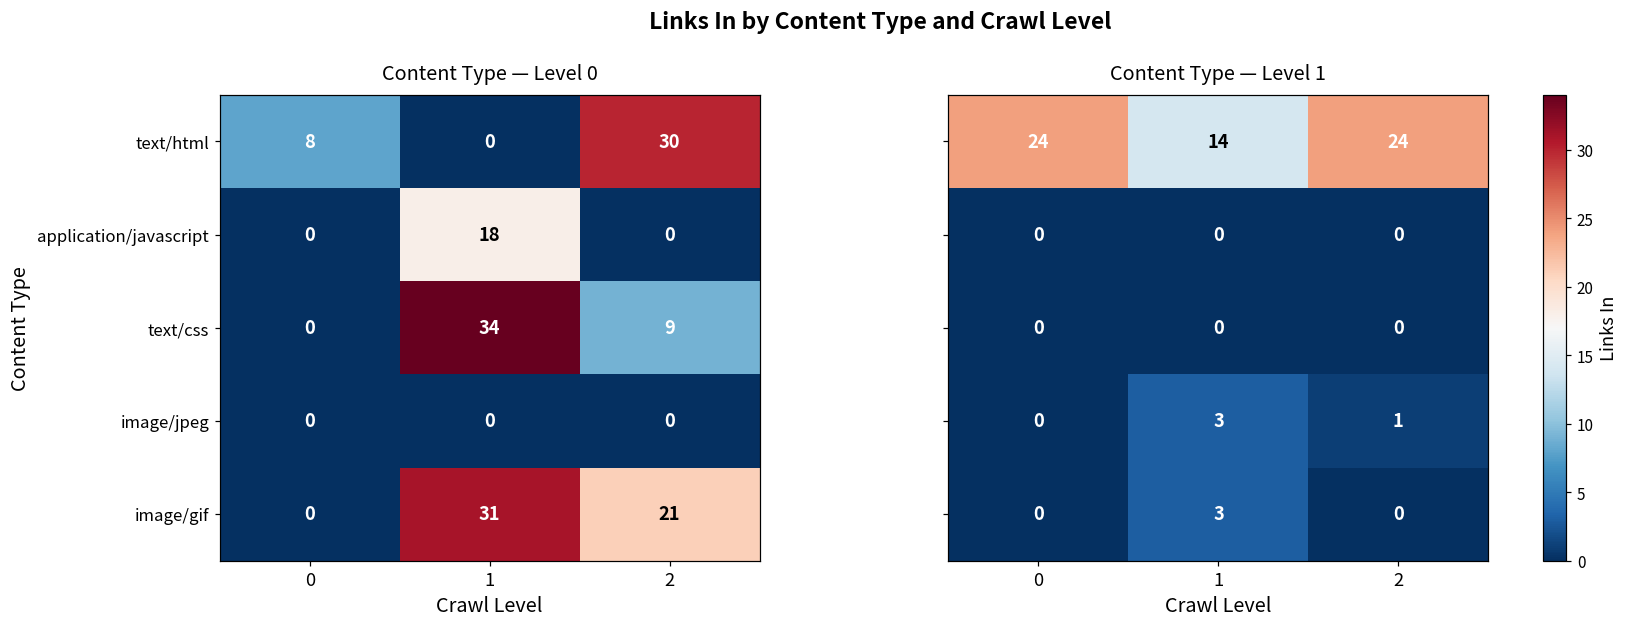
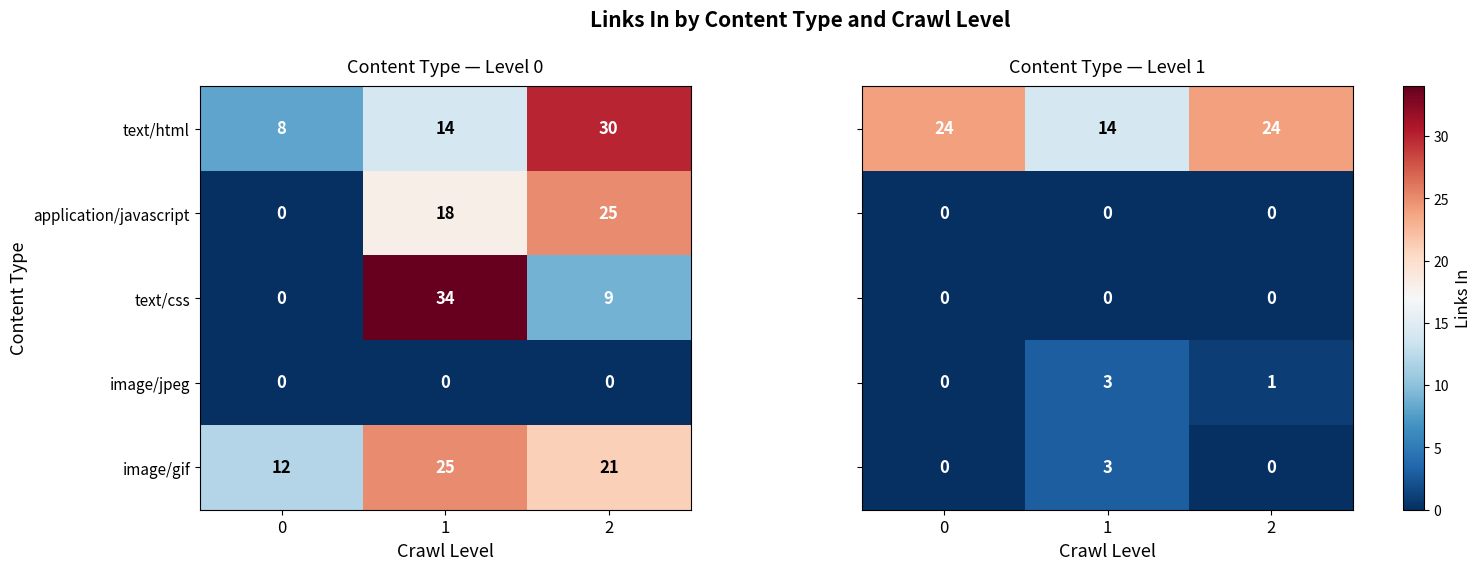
Content Type — Level 0, text/html, 1: 0 -> 14
Content Type — Level 0, application/javascript, 2: 0 -> 25
Content Type — Level 0, image/gif, 0: 0 -> 12
Content Type — Level 0, image/gif, 1: 31 -> 25
